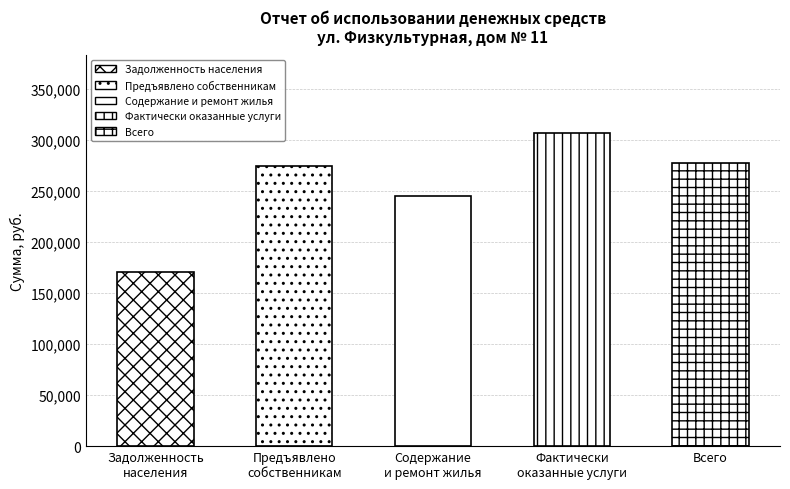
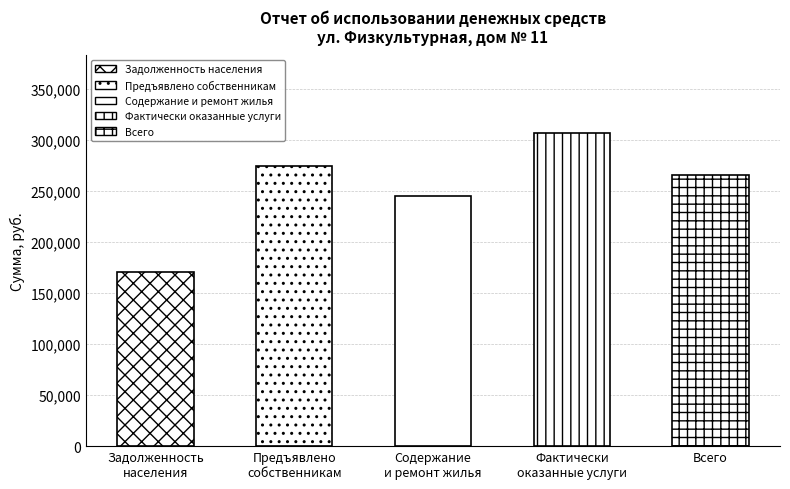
Всего: 277,000 -> 266,000
